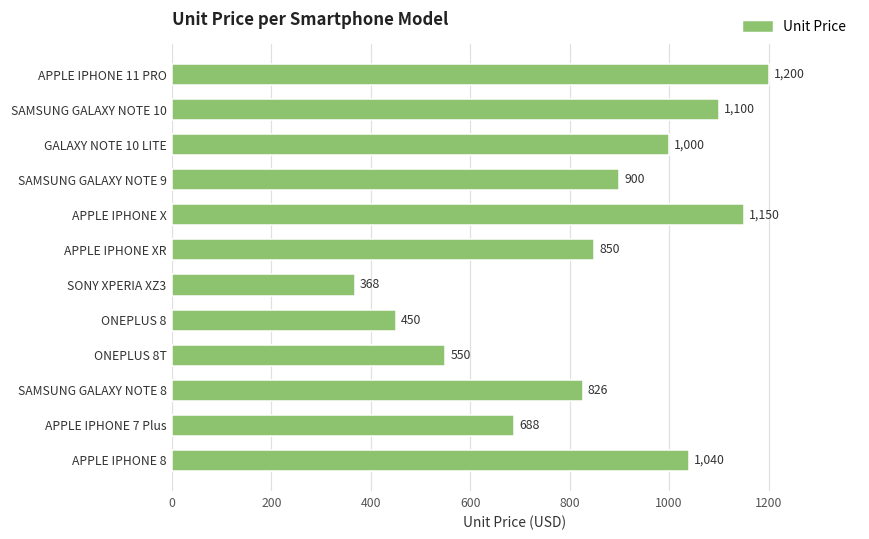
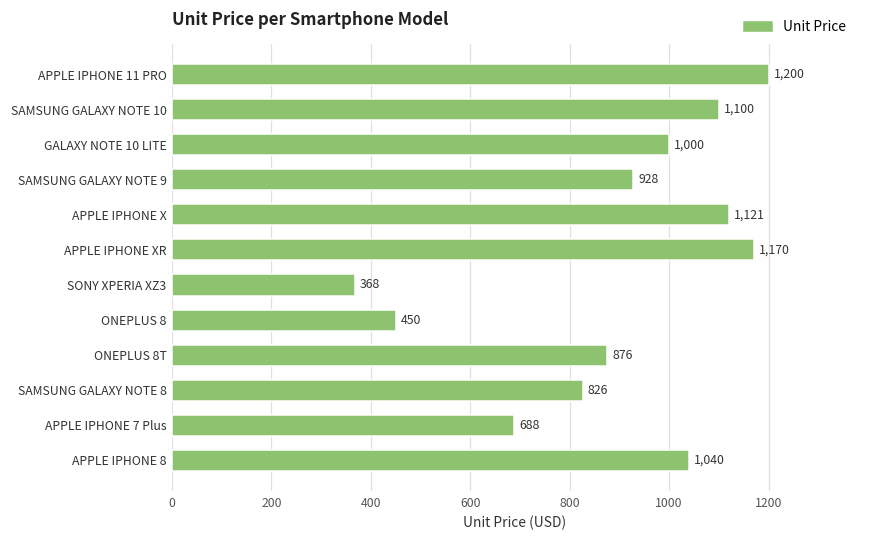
SAMSUNG GALAXY NOTE 9: 900 -> 928
APPLE IPHONE X: 1,150 -> 1,121
APPLE IPHONE XR: 850 -> 1,170
ONEPLUS 8T: 550 -> 876
